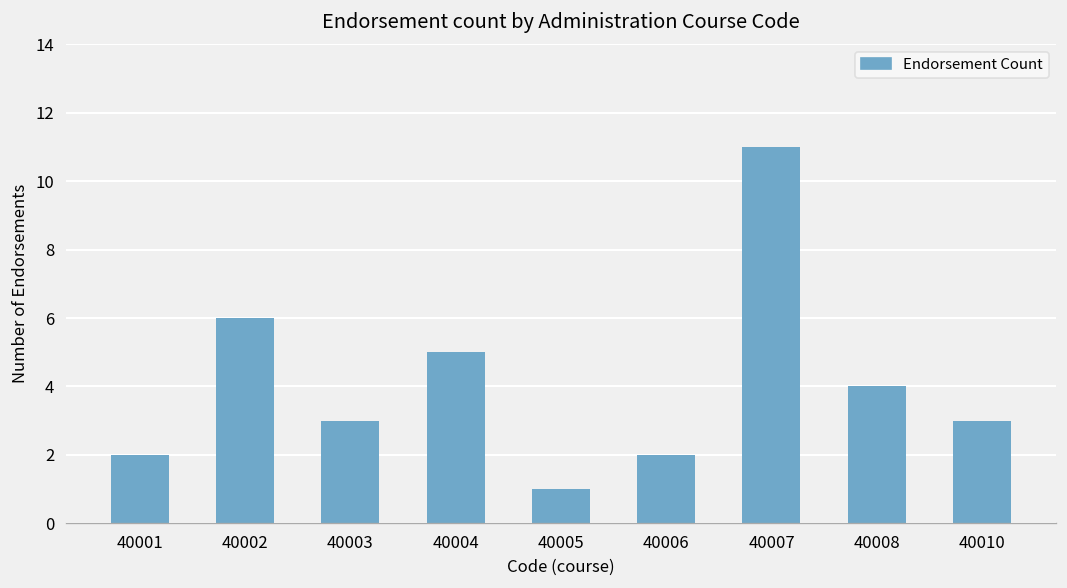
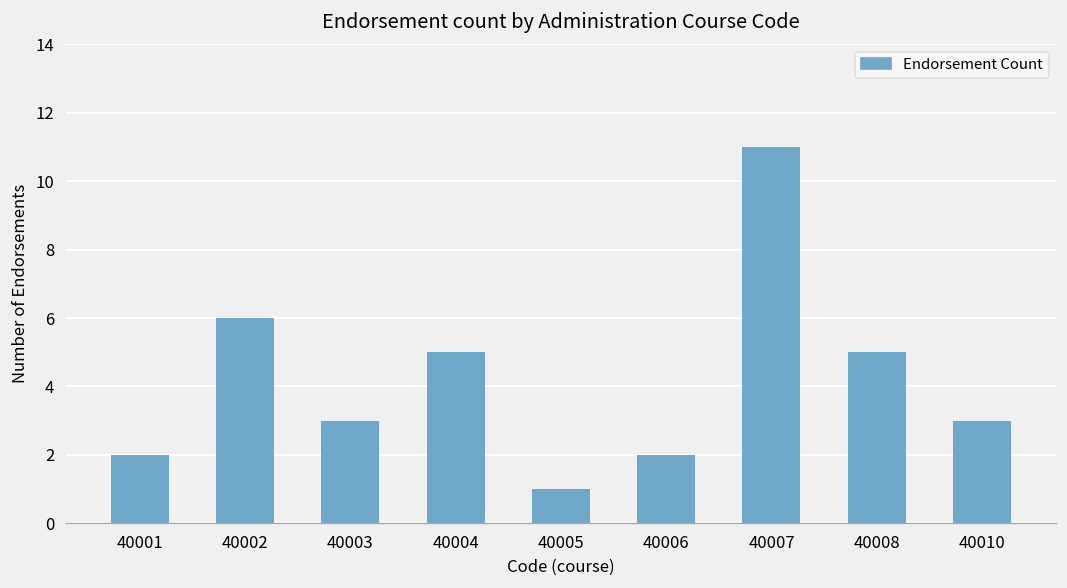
40008: 4 -> 5
